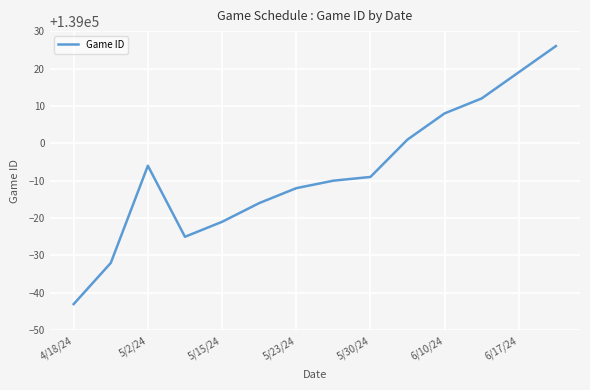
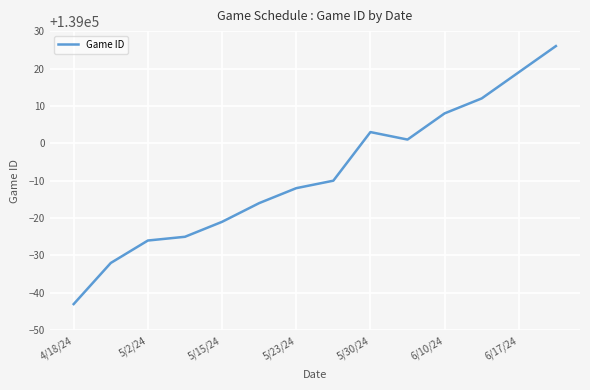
5/2/24: 138994 -> 138974
5/30/24: 138991 -> 139003
